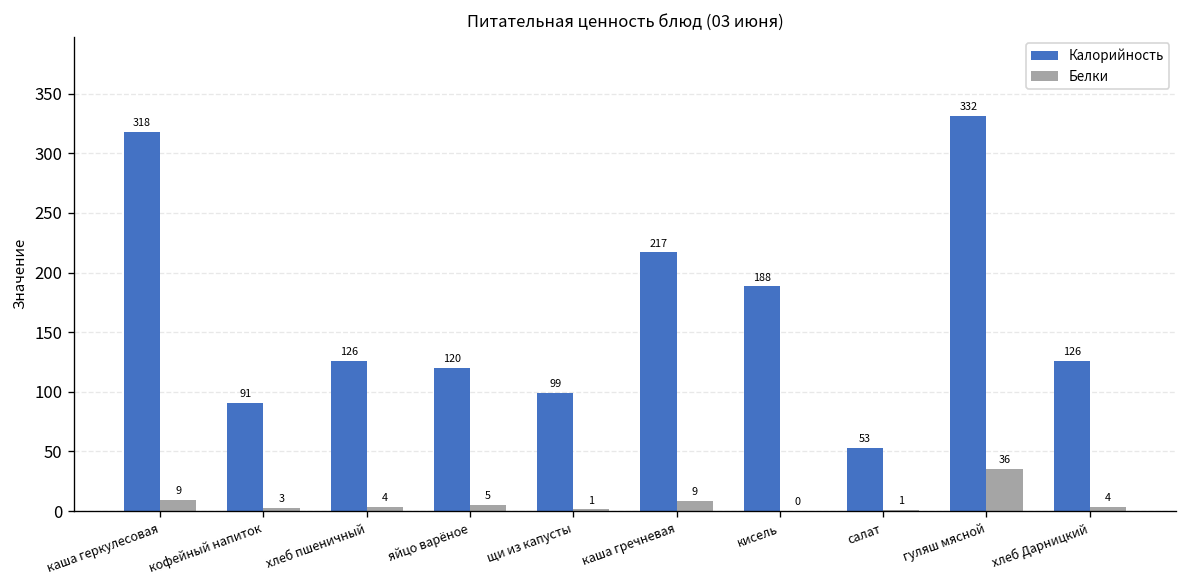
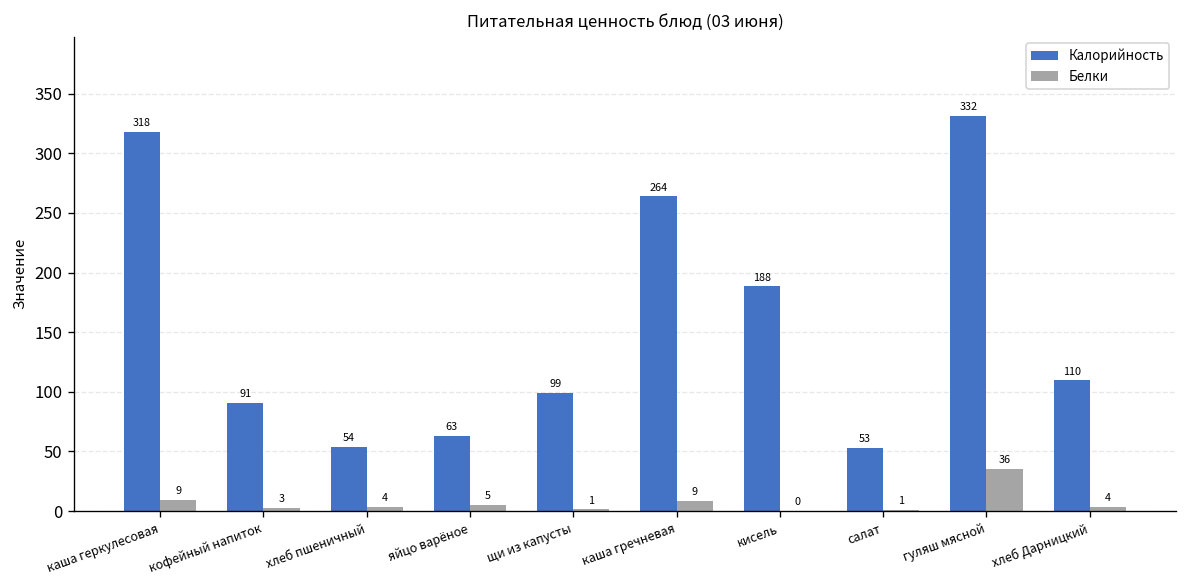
Калорийность, хлеб пшеничный: 126 -> 54
Калорийность, яйцо варёное: 120 -> 63
Калорийность, каша гречневая: 217 -> 264
Калорийность, хлеб Дарницкий: 126 -> 110
